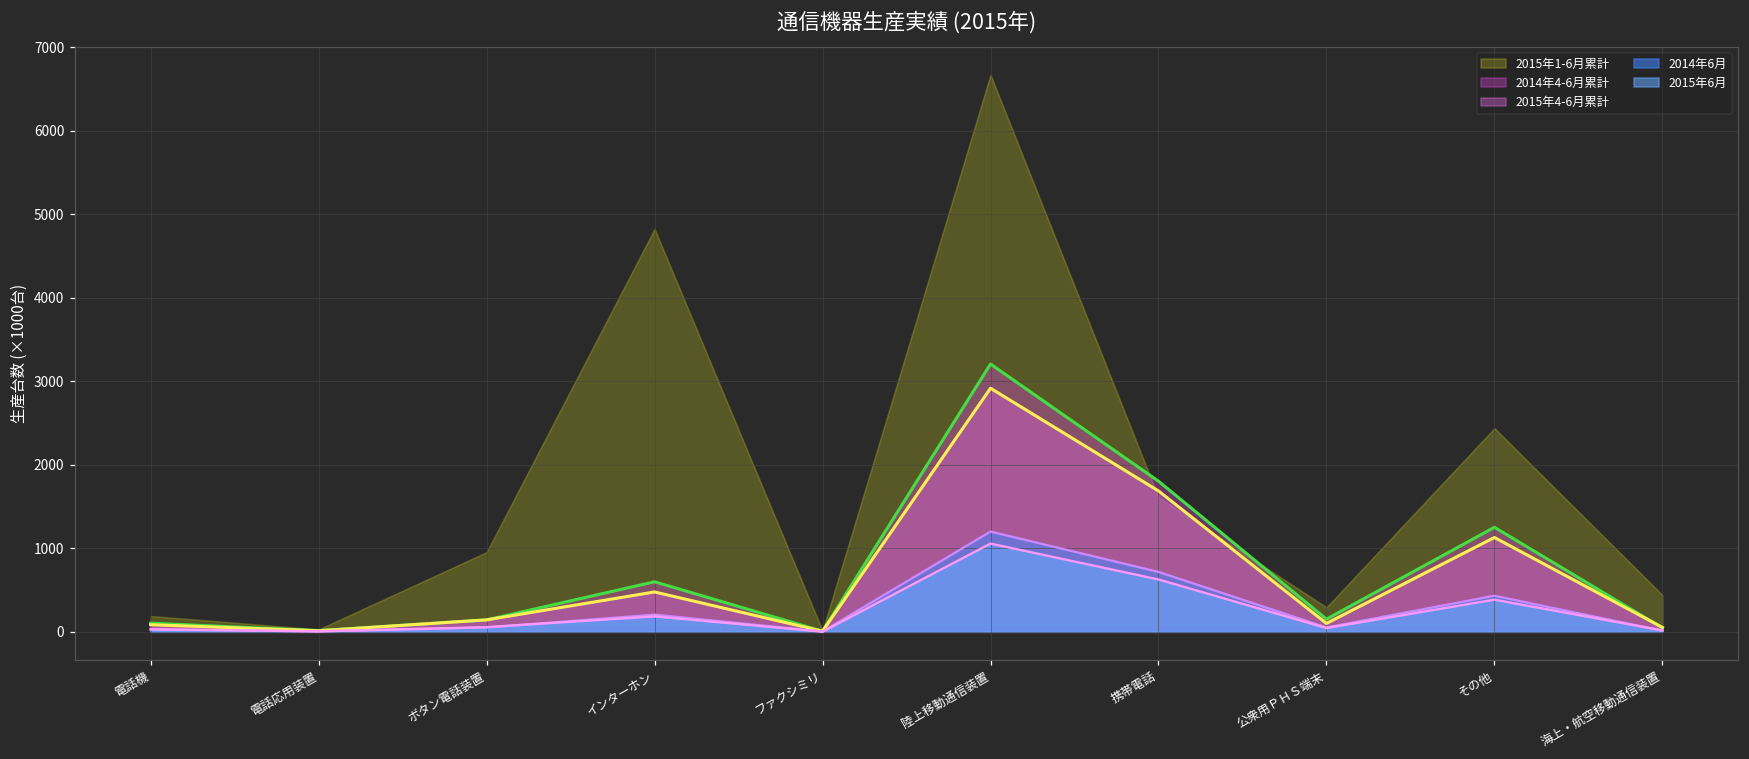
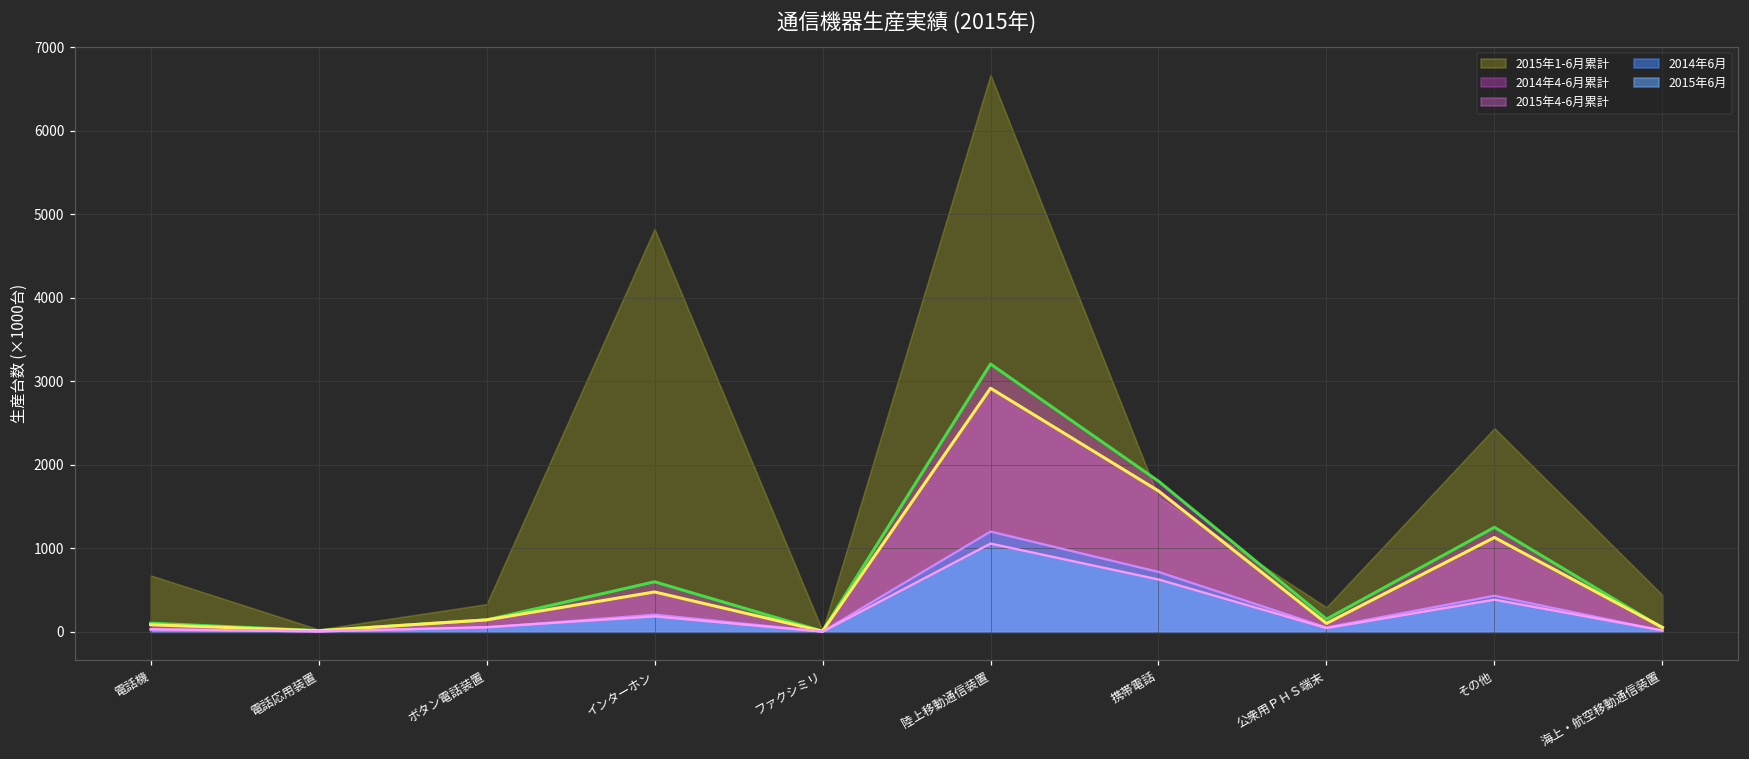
2015年1-6月累計, 電話機: 200 -> 700
2015年1-6月累計, ボタン電話装置: 1000 -> 300
